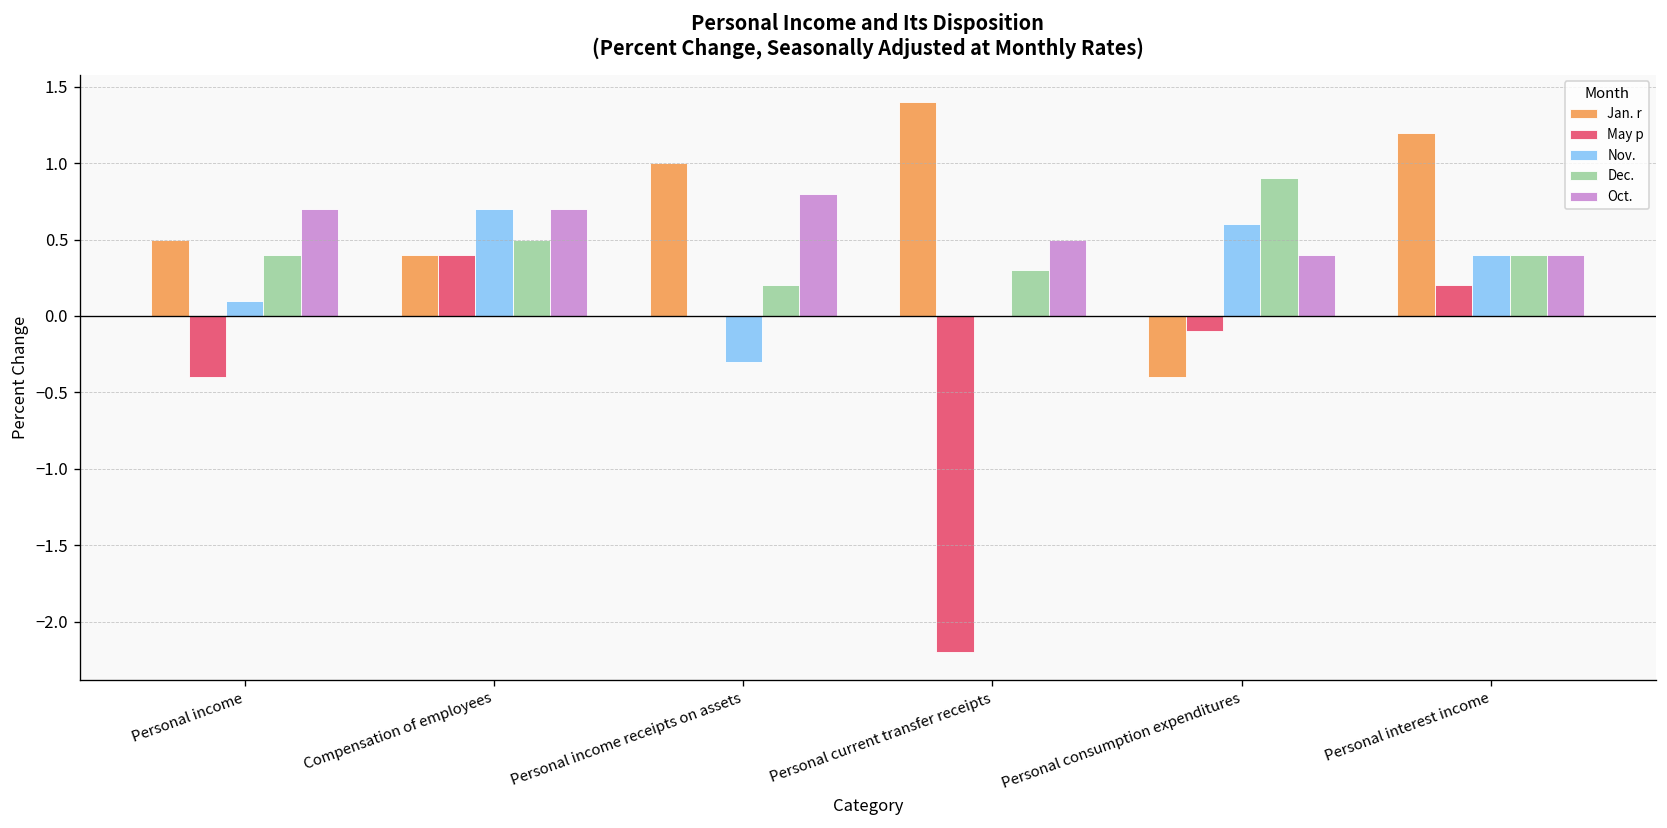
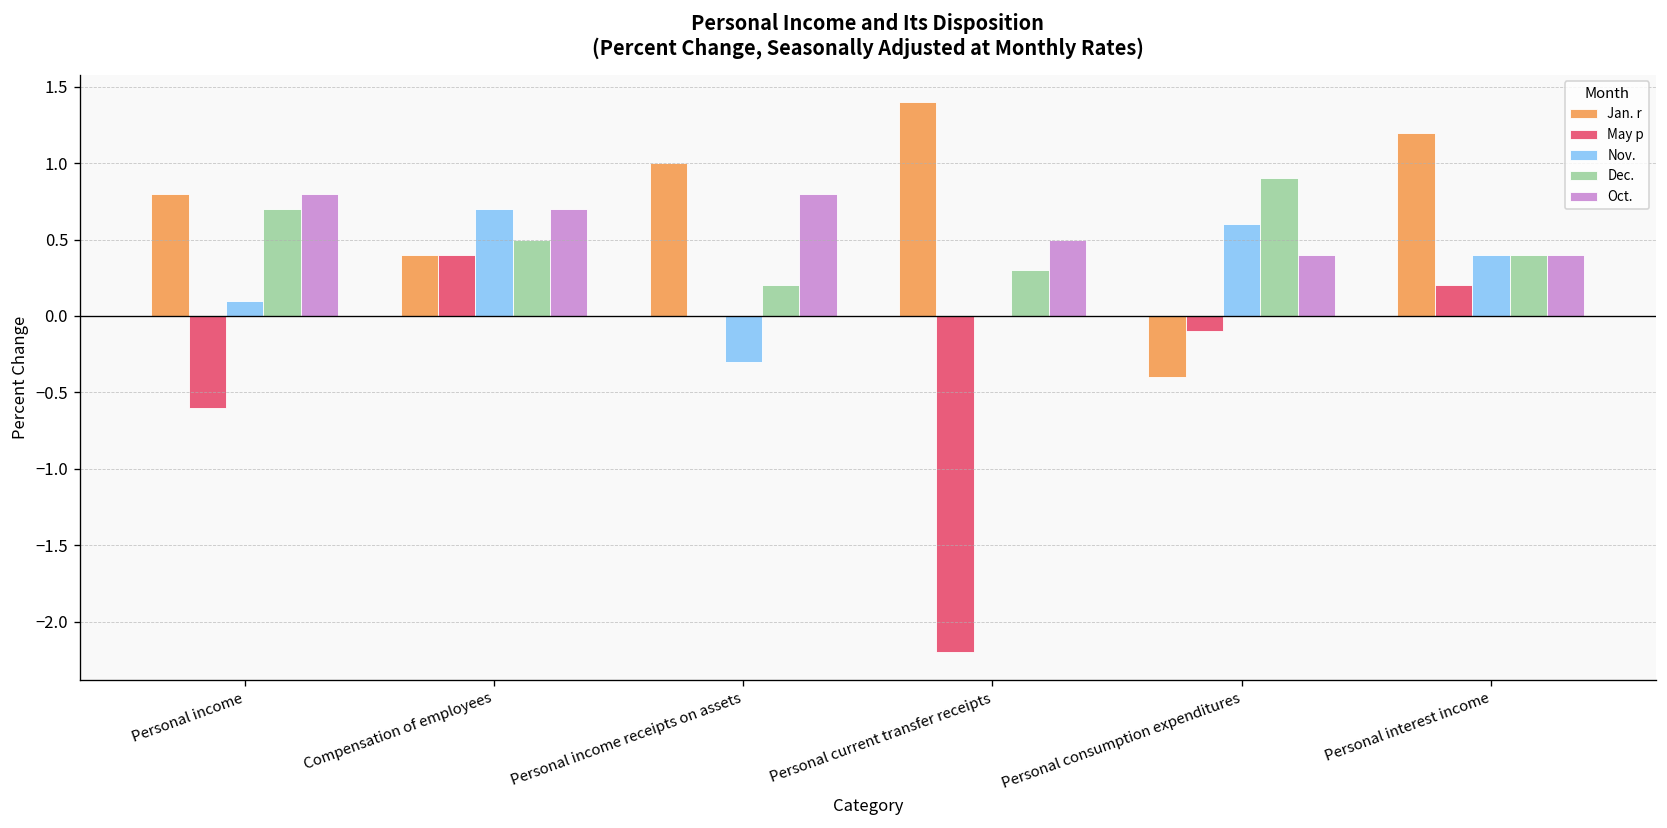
Jan. r, Personal income: 0.5 -> 0.8
May p, Personal income: -0.4 -> -0.6
Dec., Personal income: 0.4 -> 0.7
Oct., Personal income: 0.7 -> 0.8
